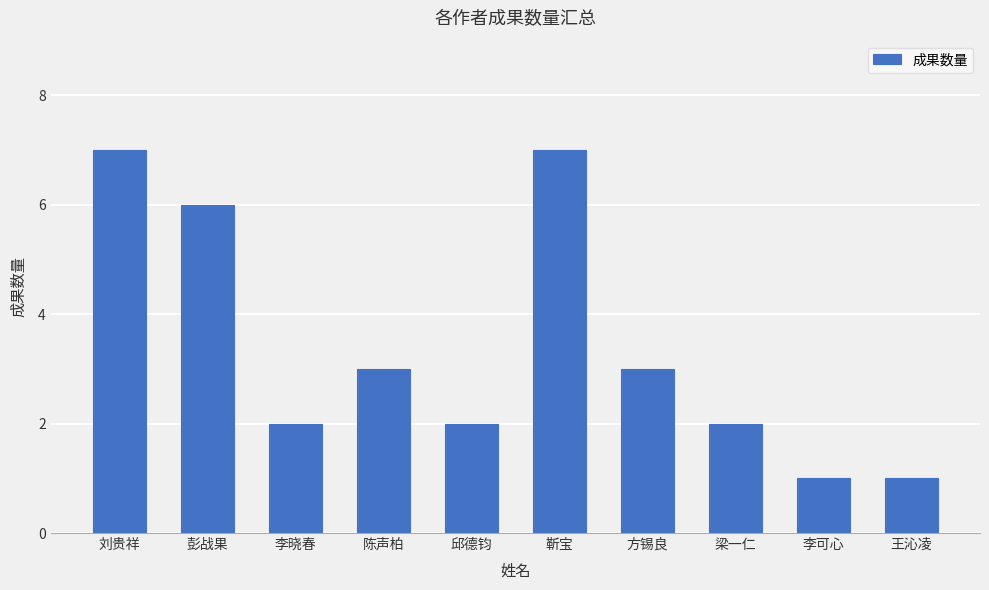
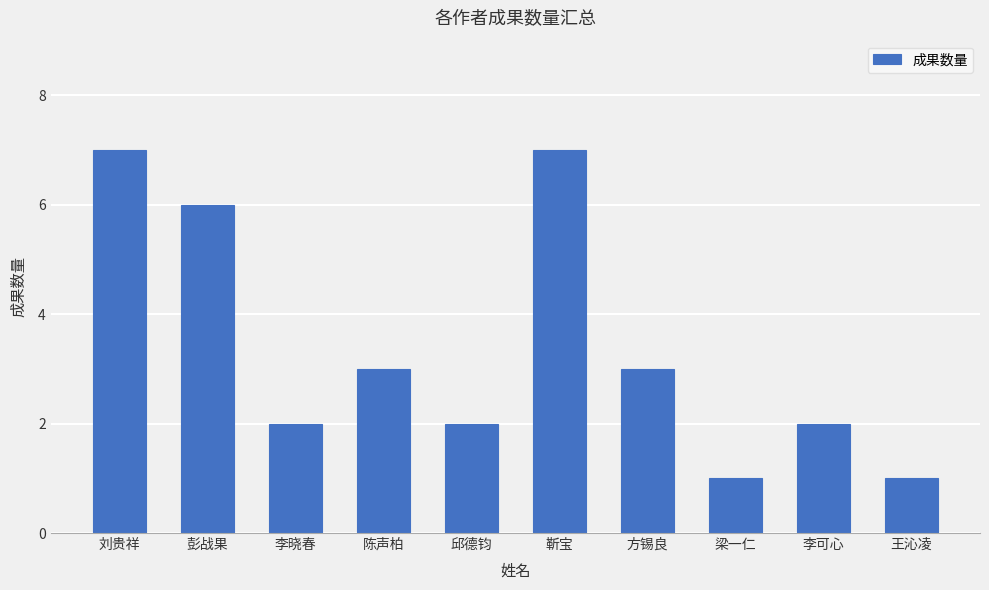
梁一仁: 2 -> 1
李可心: 1 -> 2
